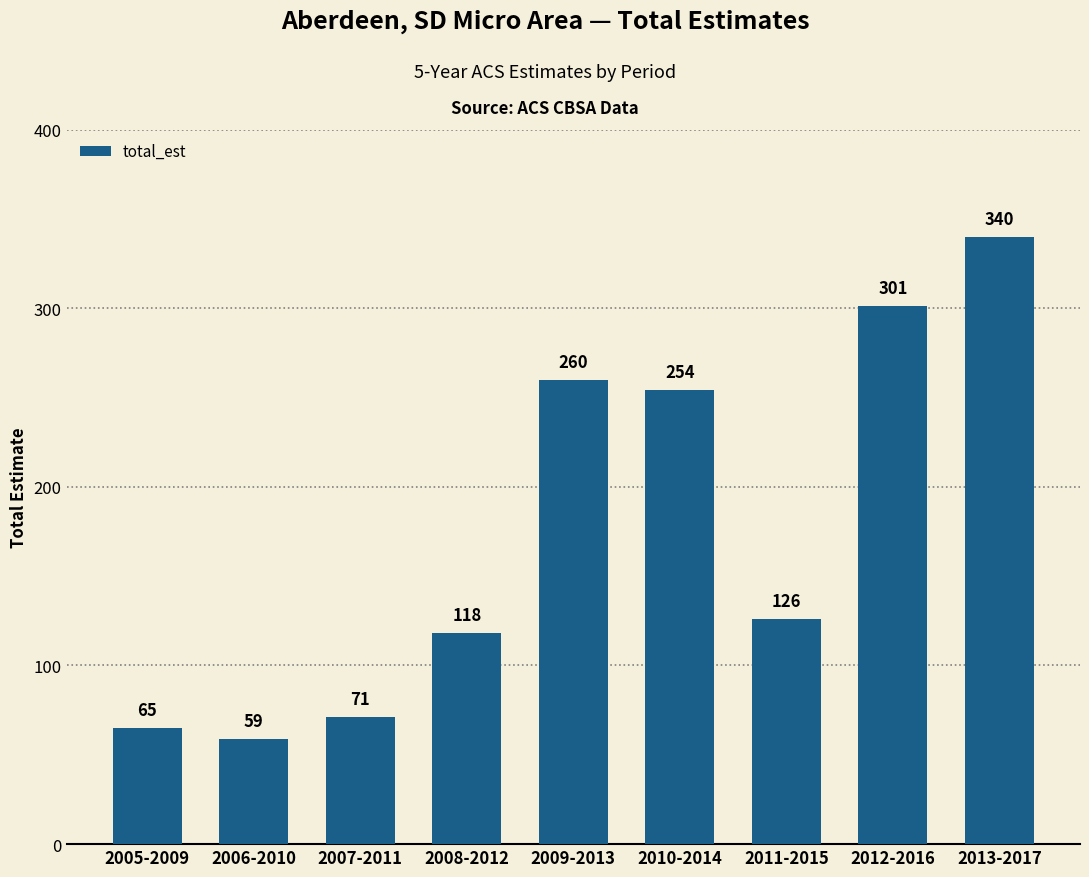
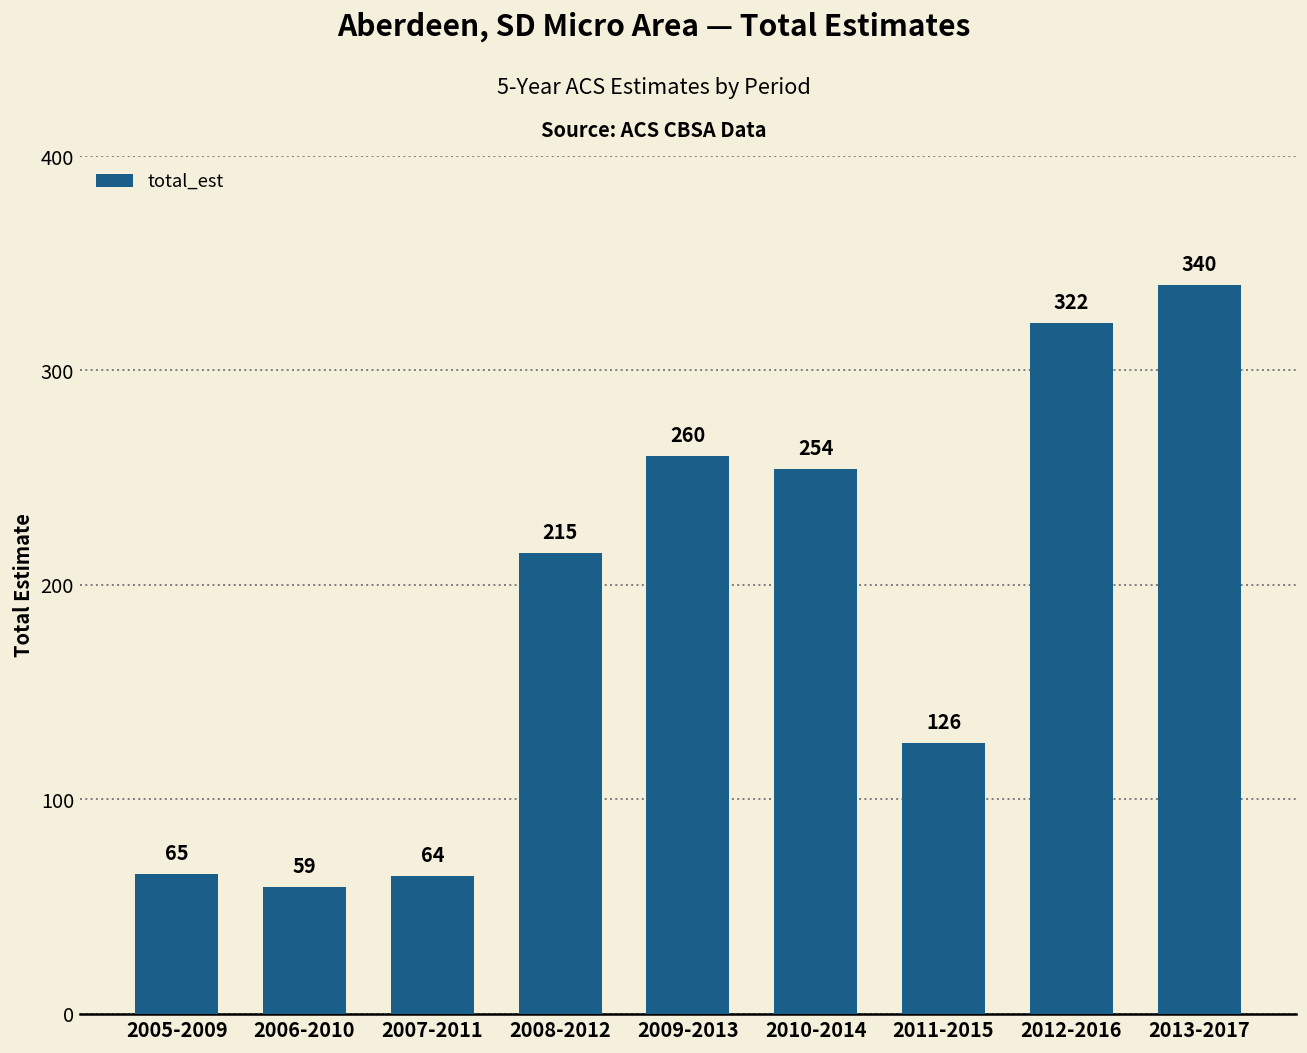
2007-2011: 71 -> 64
2008-2012: 118 -> 215
2012-2016: 301 -> 322
